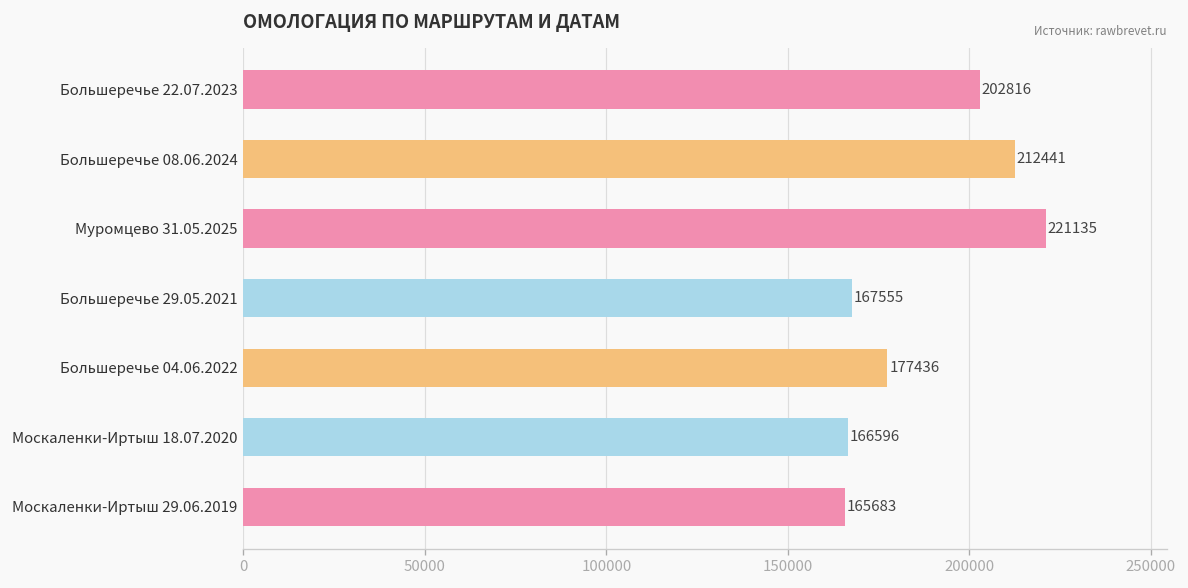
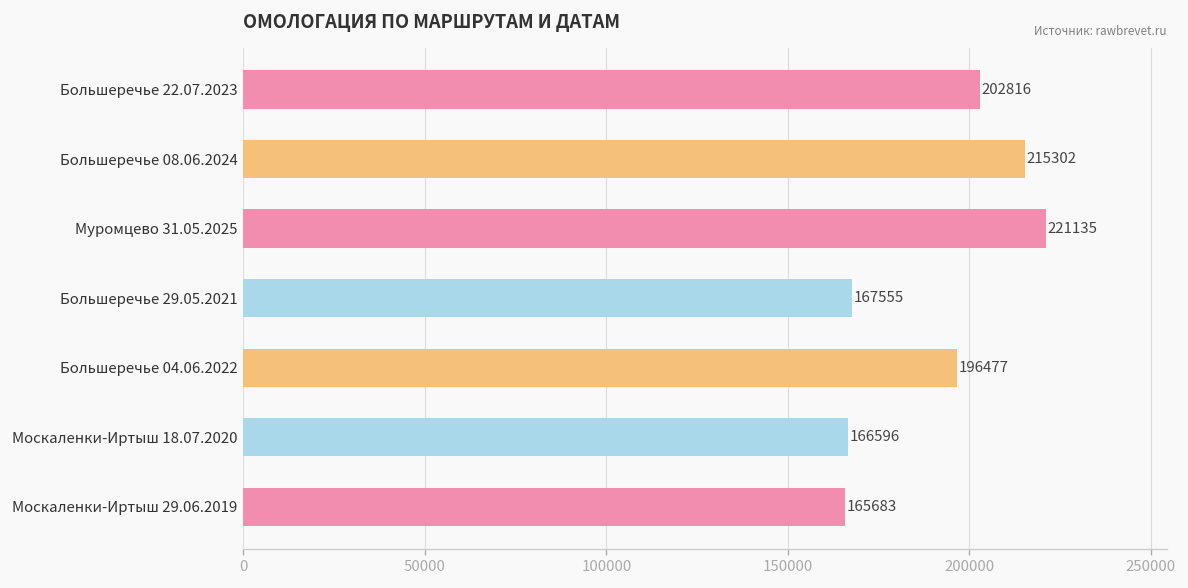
Большеречье 08.06.2024: 212441 -> 215302
Большеречье 04.06.2022: 177436 -> 196477
